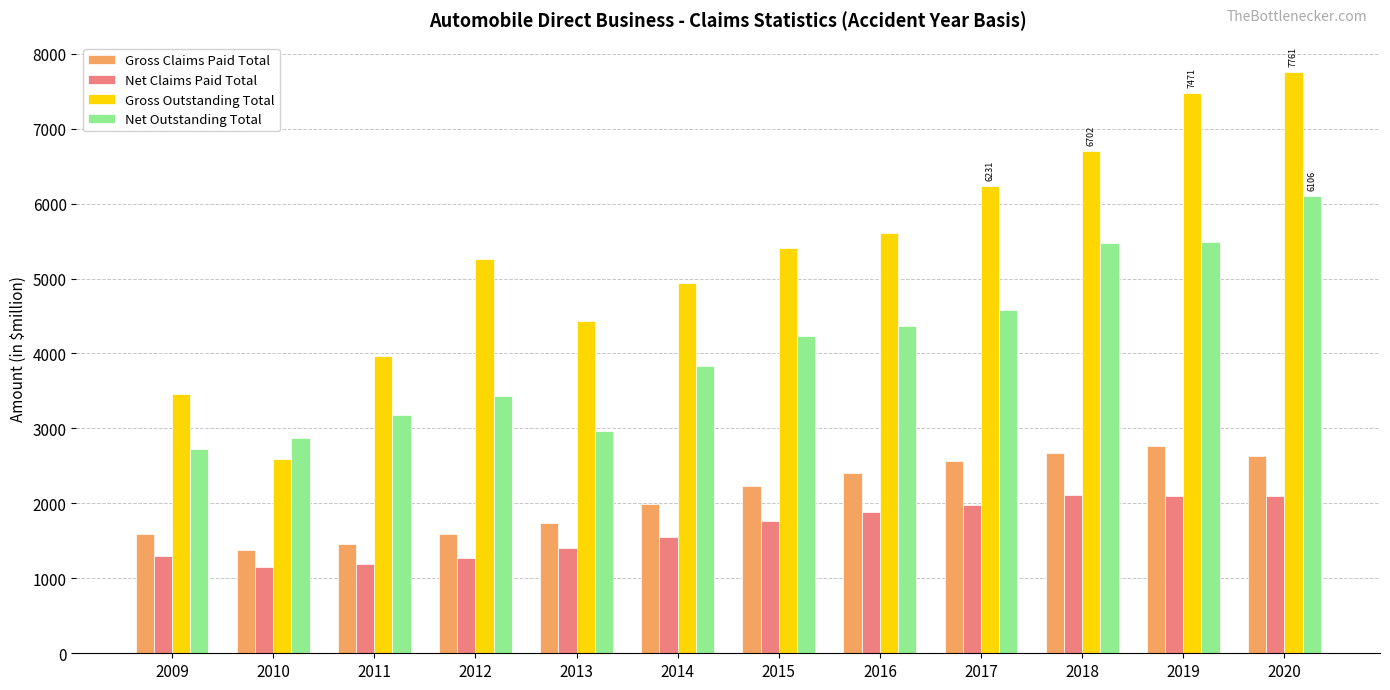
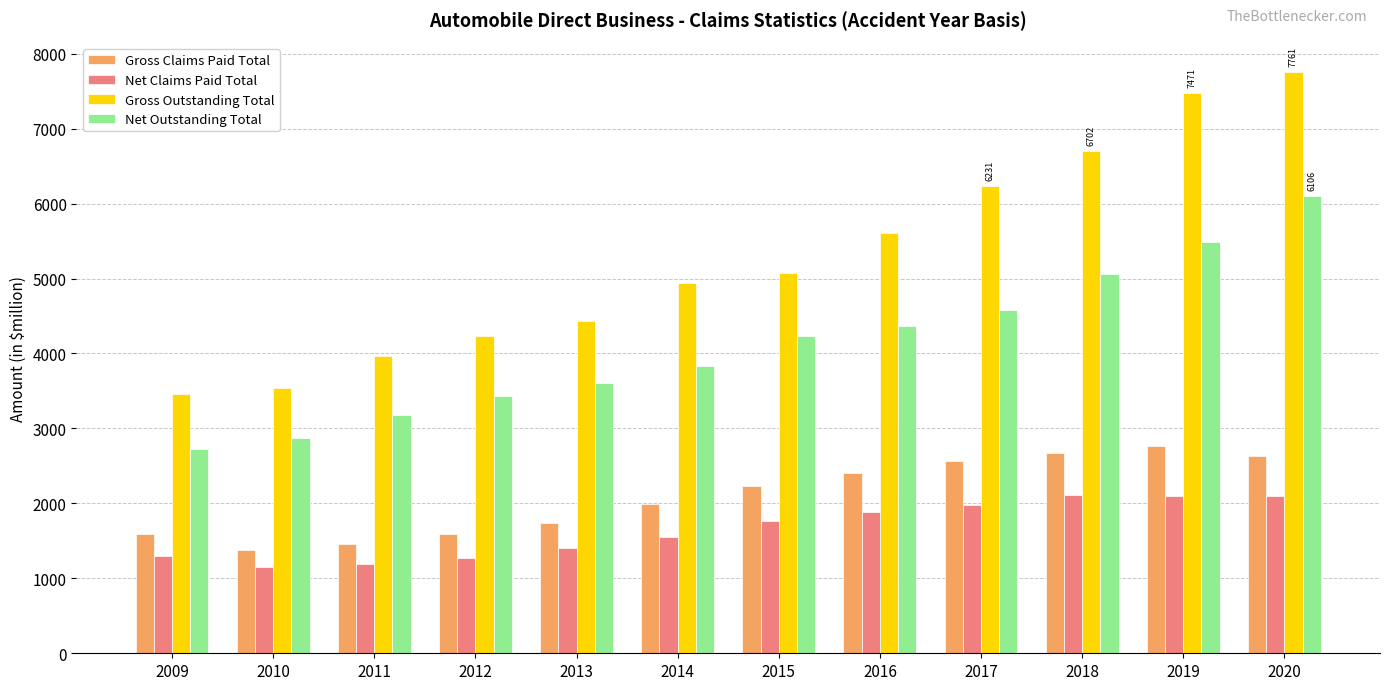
Gross Outstanding Total, 2010: 2600 -> 3500
Gross Outstanding Total, 2012: 5300 -> 4200
Net Outstanding Total, 2013: 3000 -> 3600
Gross Outstanding Total, 2015: 5400 -> 5100
Net Outstanding Total, 2018: 5500 -> 5100
